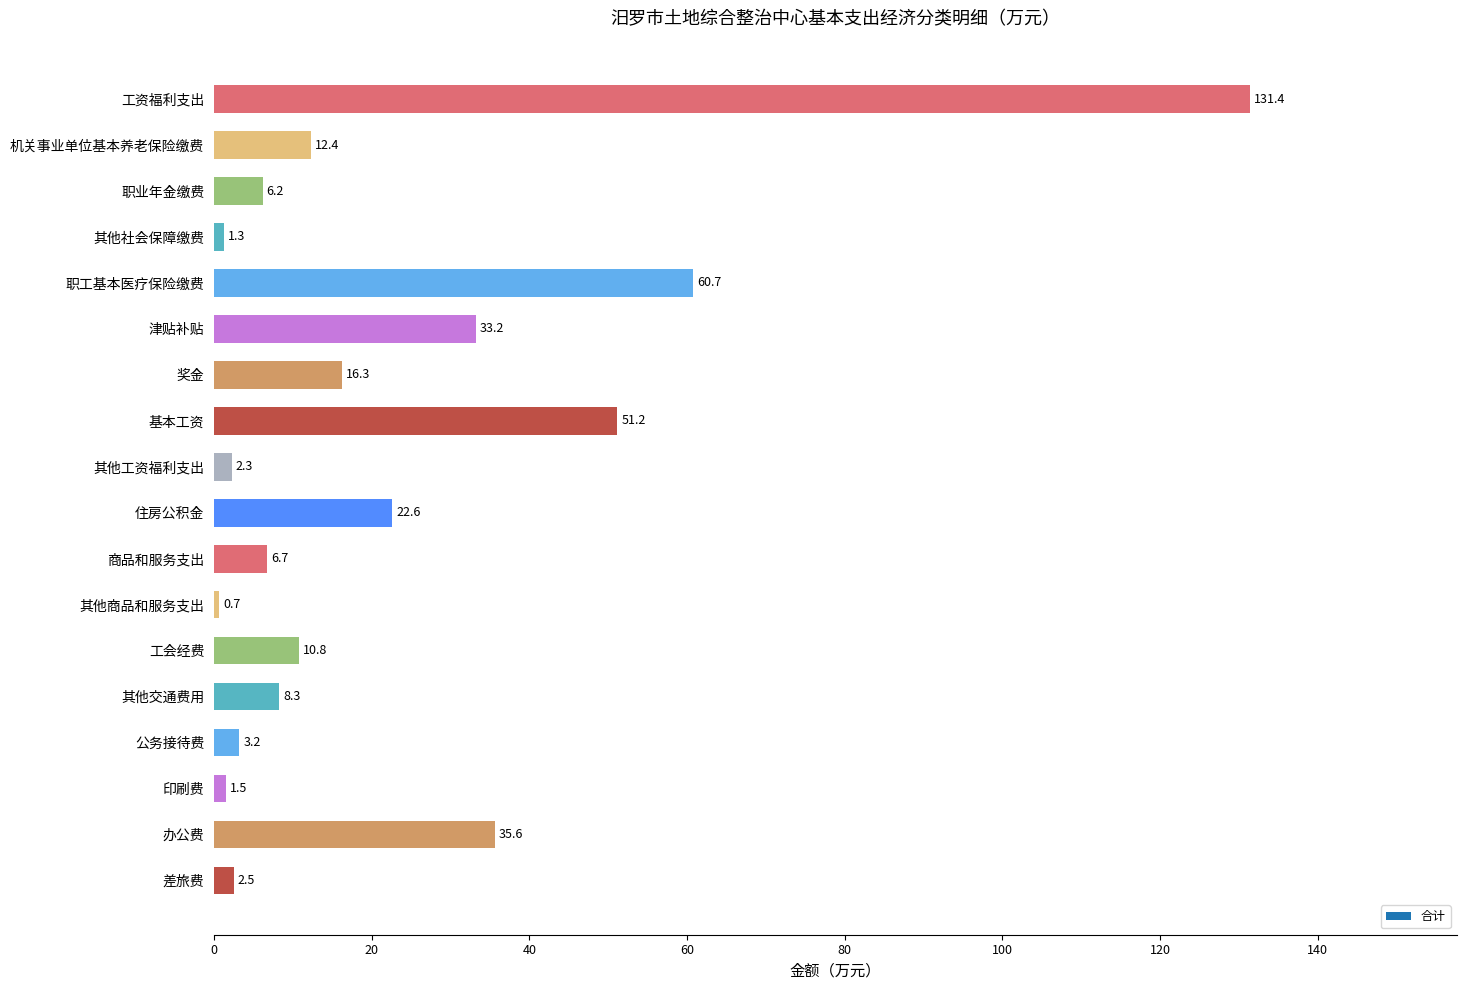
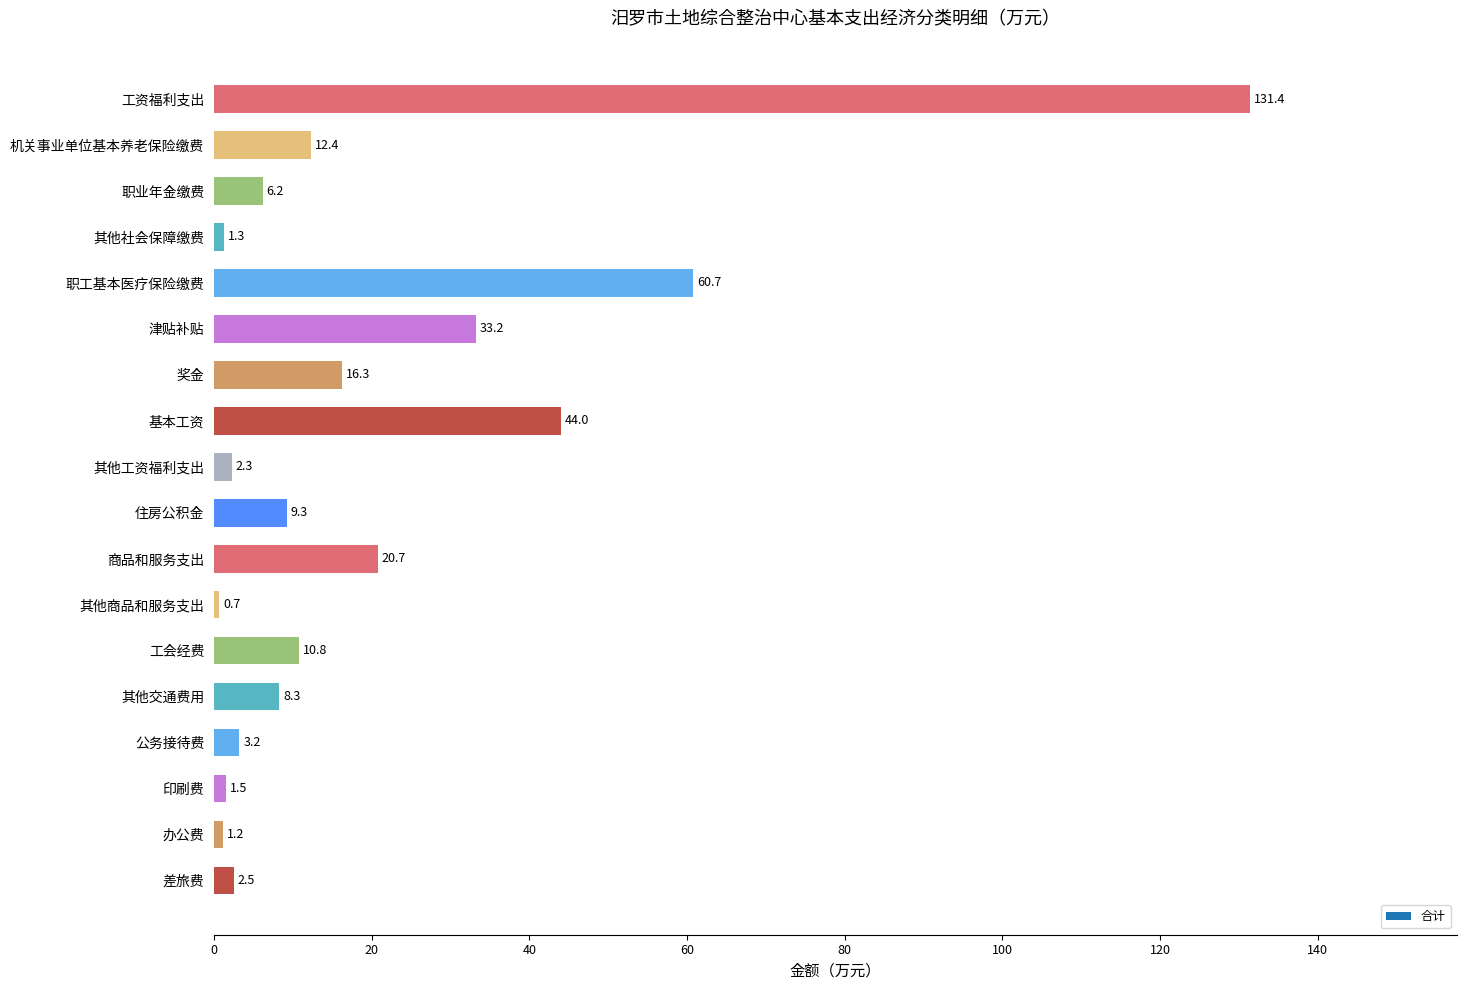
基本工资: 51.2 -> 44.0
住房公积金: 22.6 -> 9.3
商品和服务支出: 6.7 -> 20.7
办公费: 35.6 -> 1.2
